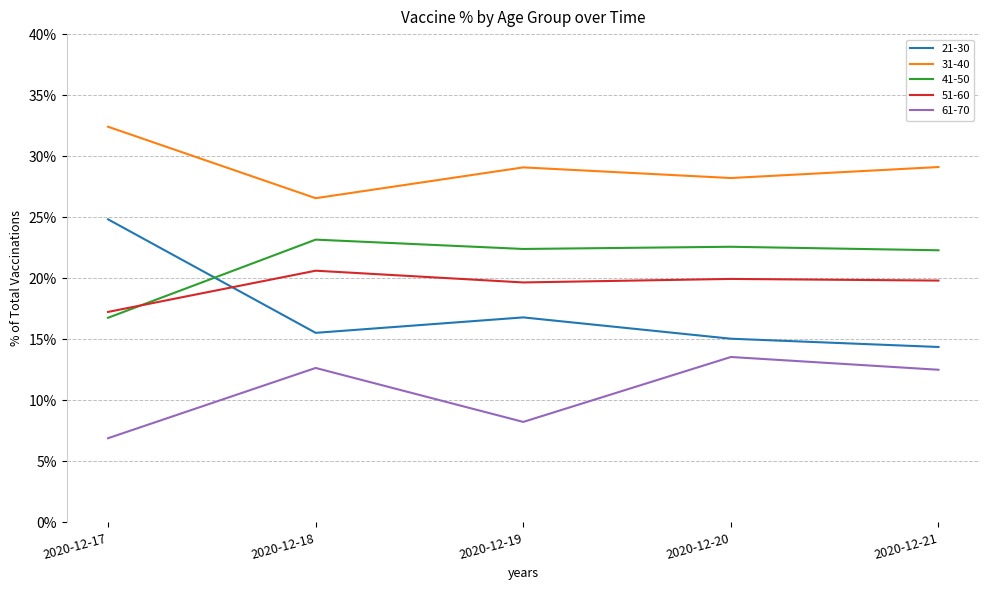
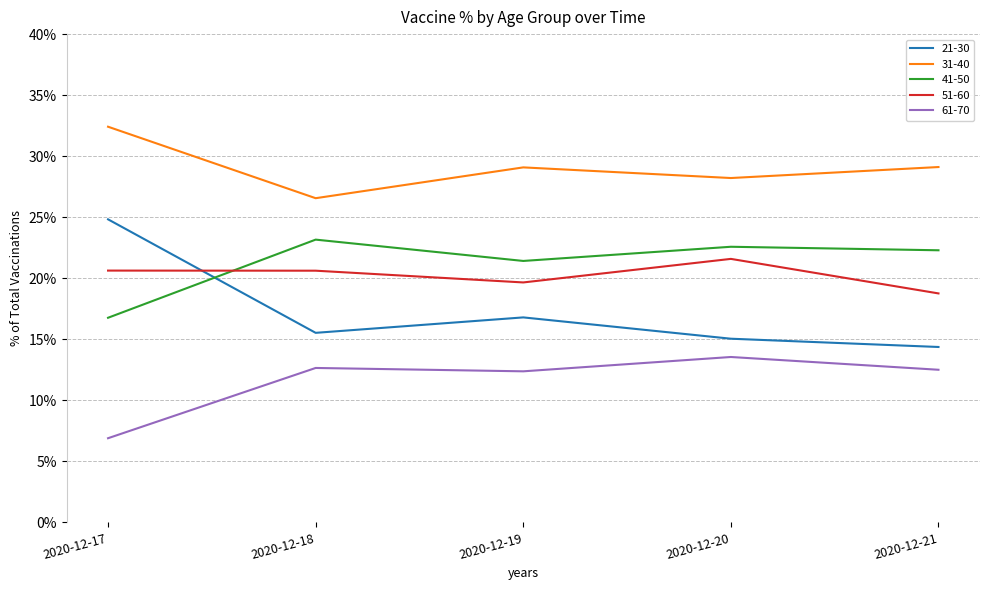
51-60, 2020-12-17: 17.2% -> 20.6%
41-50, 2020-12-19: 22.4% -> 21.4%
61-70, 2020-12-19: 8.2% -> 12.4%
51-60, 2020-12-20: 19.9% -> 21.6%
51-60, 2020-12-21: 19.8% -> 18.8%
